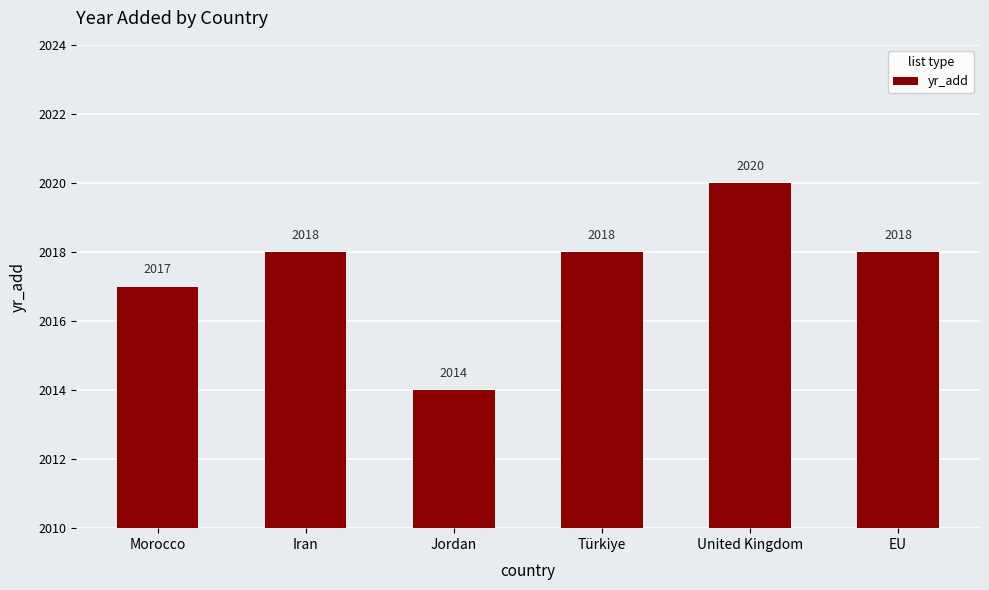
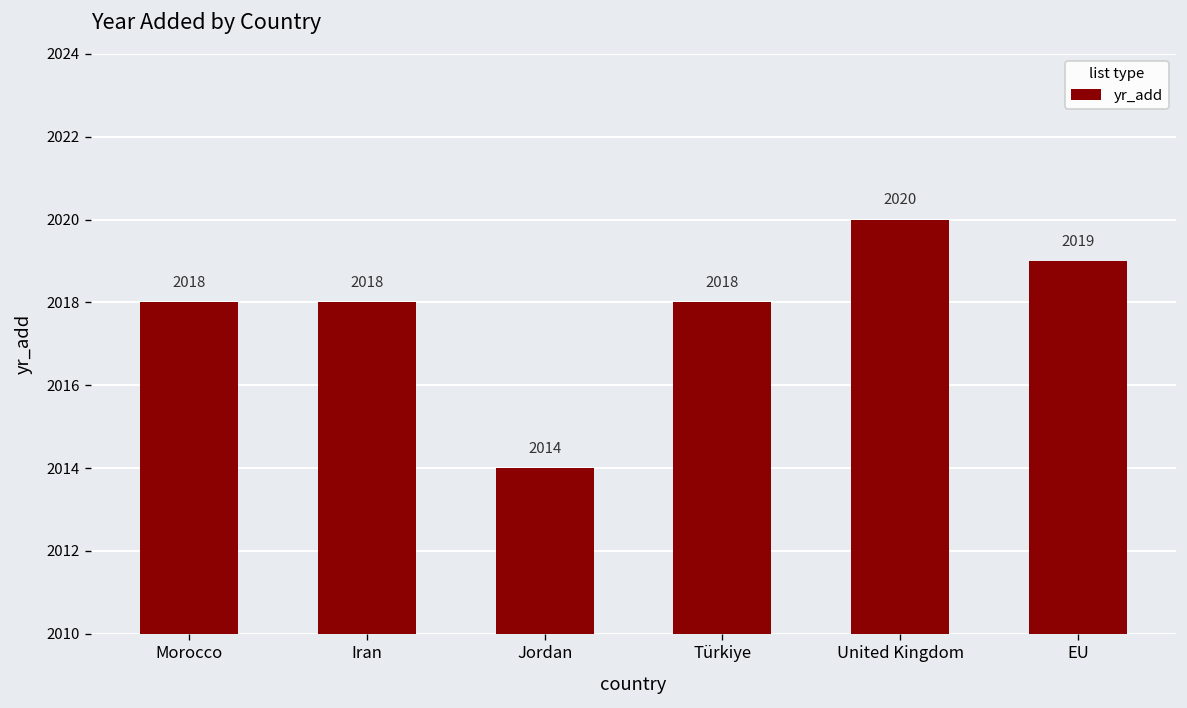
Morocco: 2017 -> 2018
EU: 2018 -> 2019
